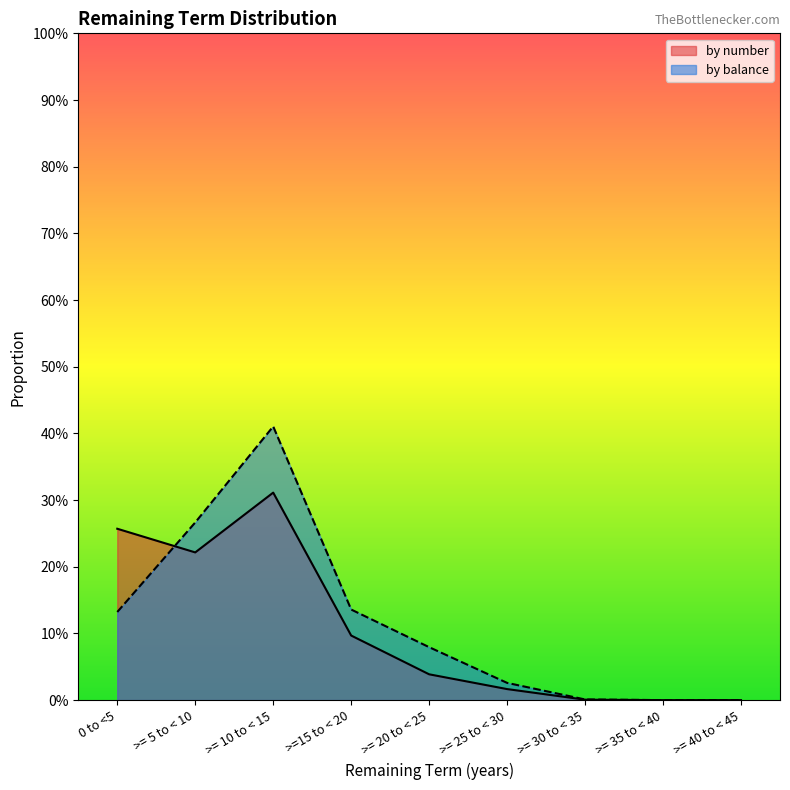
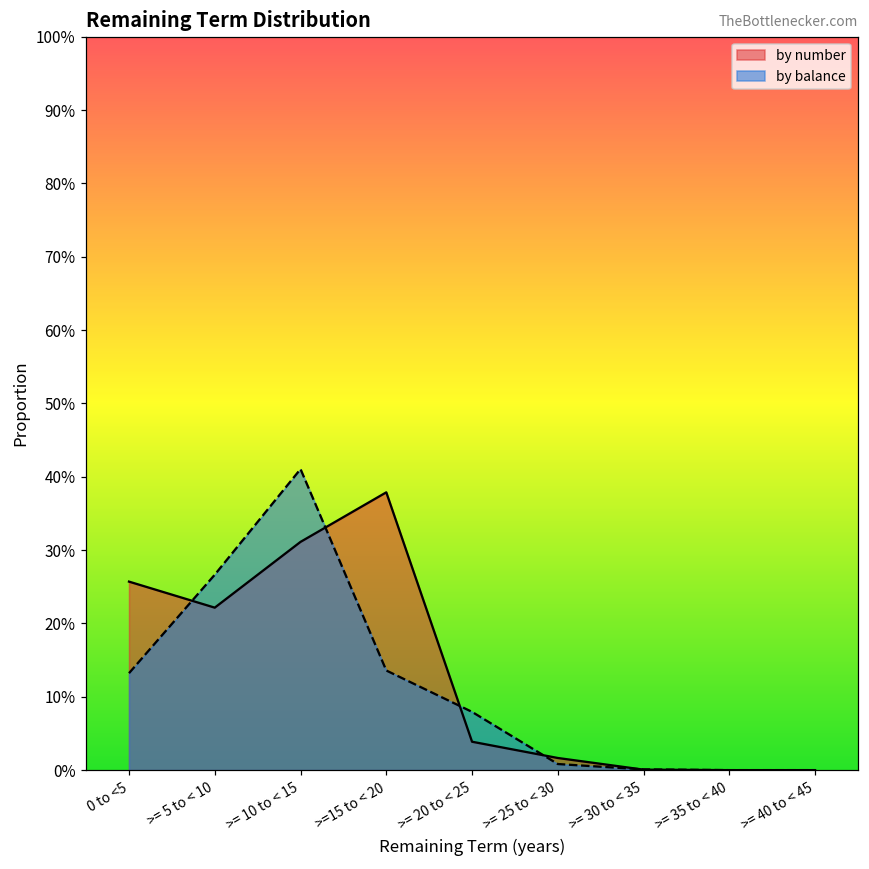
by number, >=15 to < 20: 10% -> 38%
by balance, >= 25 to < 30: 3% -> 1%
